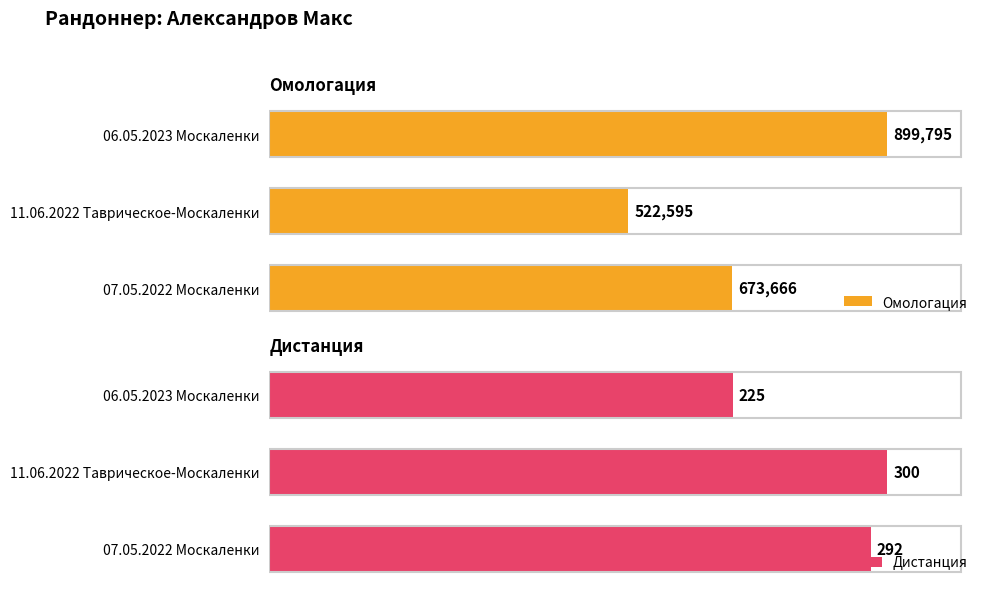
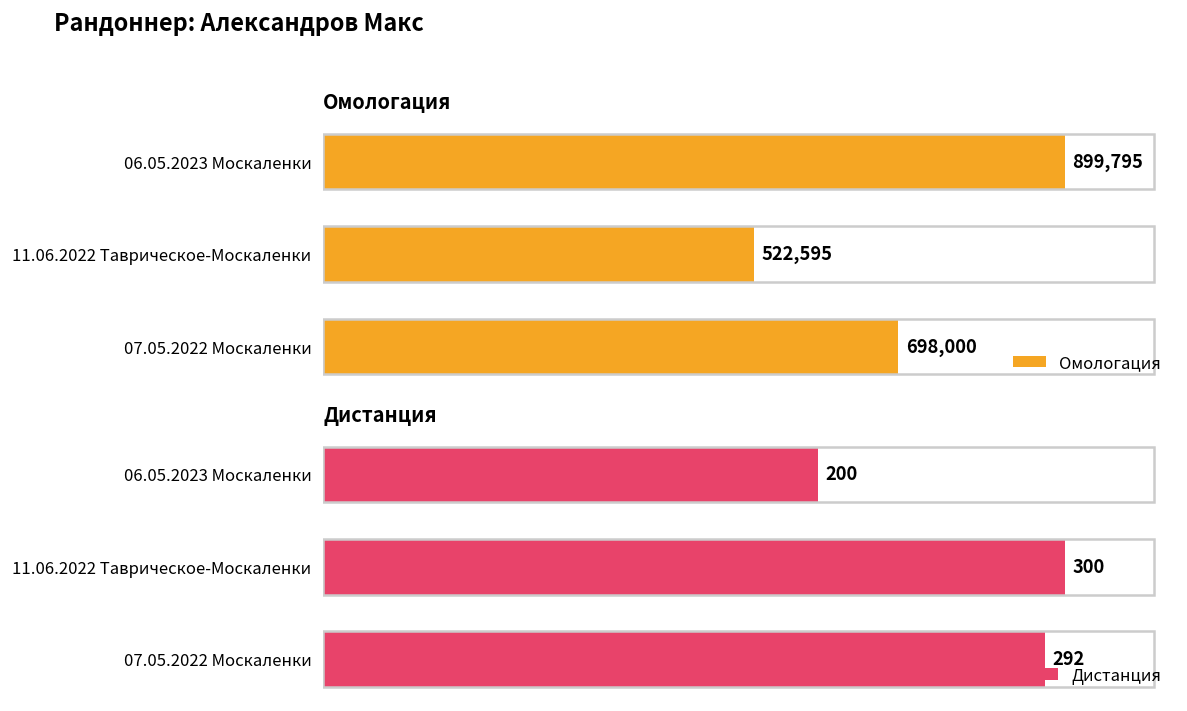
Омологация, 07.05.2022 Москаленки: 673,666 -> 698,000
Дистанция, 06.05.2023 Москаленки: 225 -> 200
